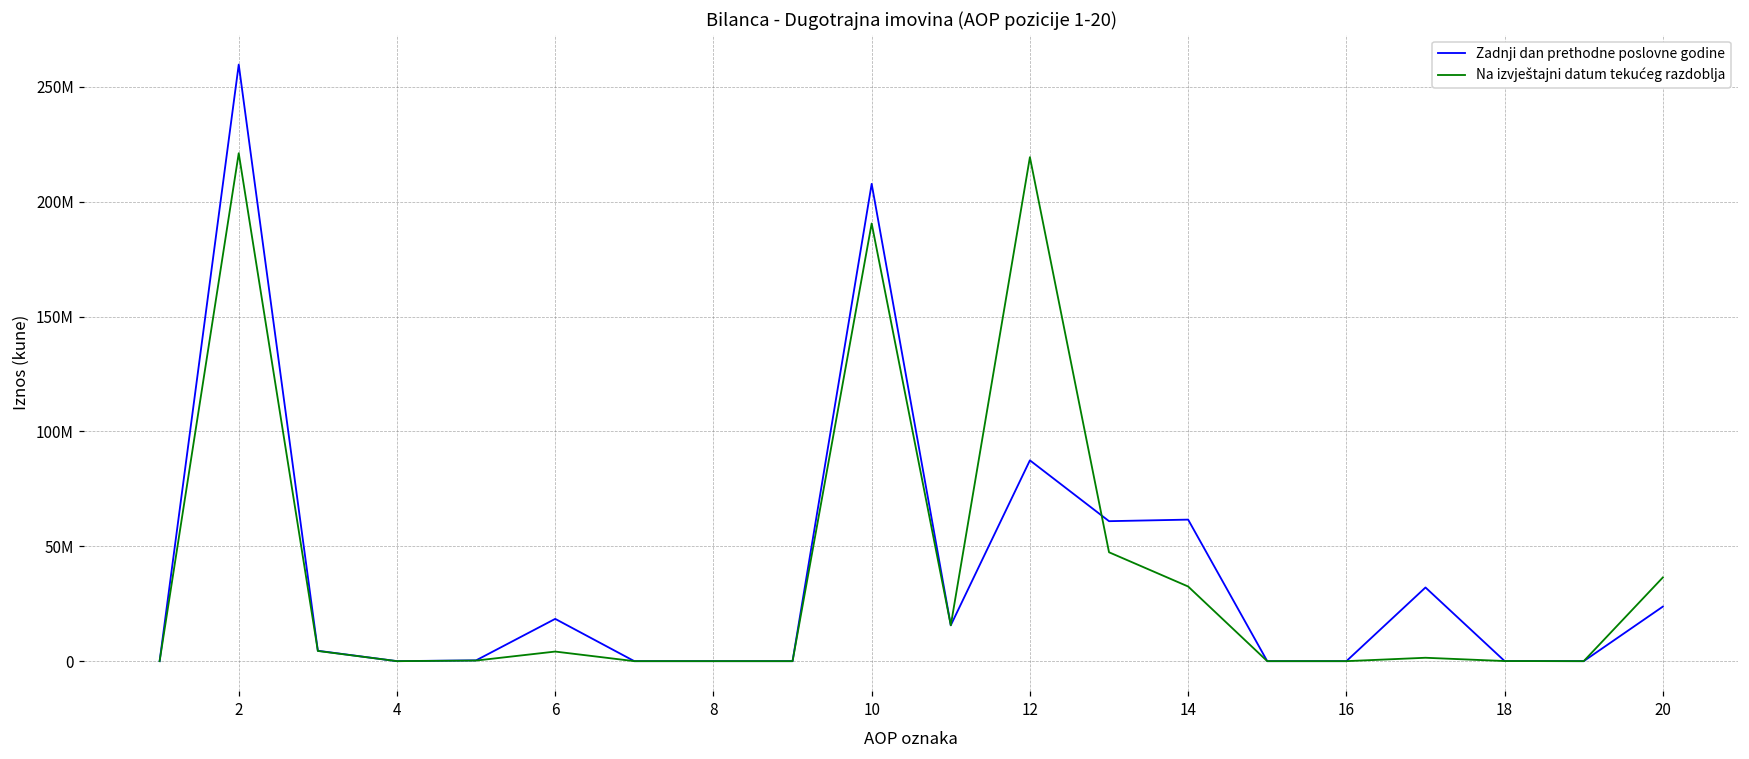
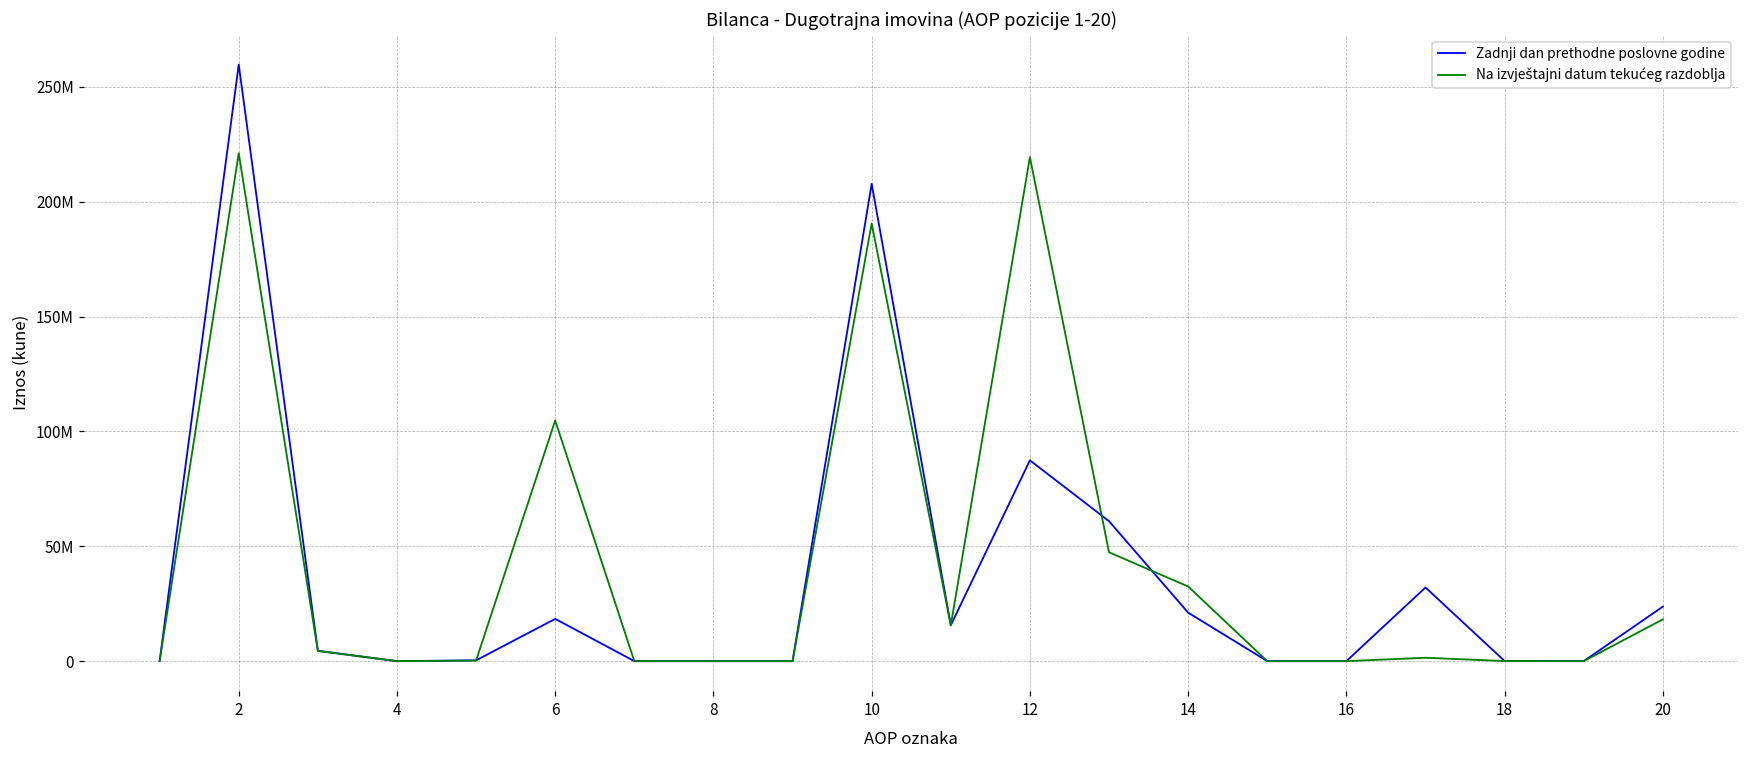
Na izvještajni datum tekućeg razdoblja, 6: 4000000 -> 105000000
Zadnji dan prethodne poslovne godine, 14: 62000000 -> 21000000
Na izvještajni datum tekućeg razdoblja, 20: 36000000 -> 18000000
